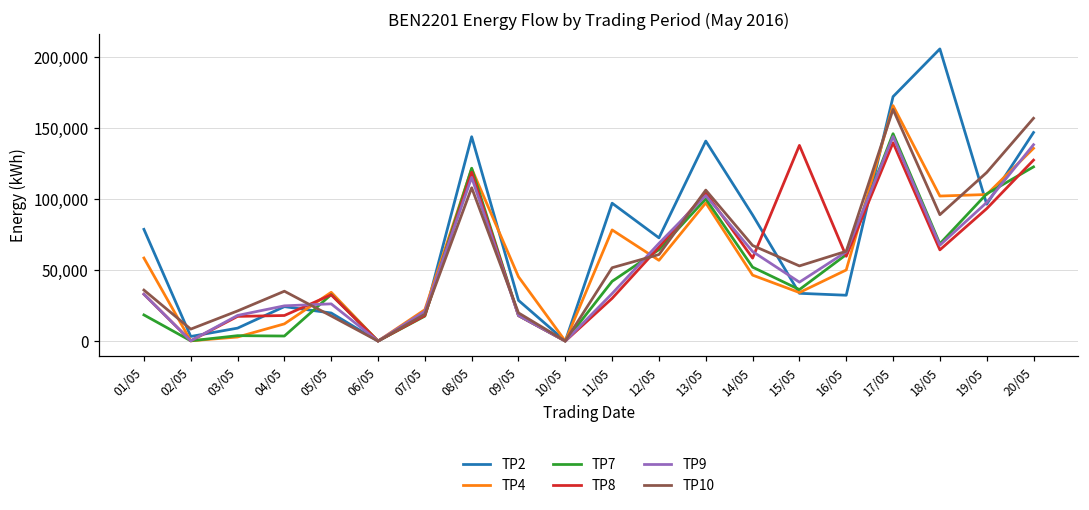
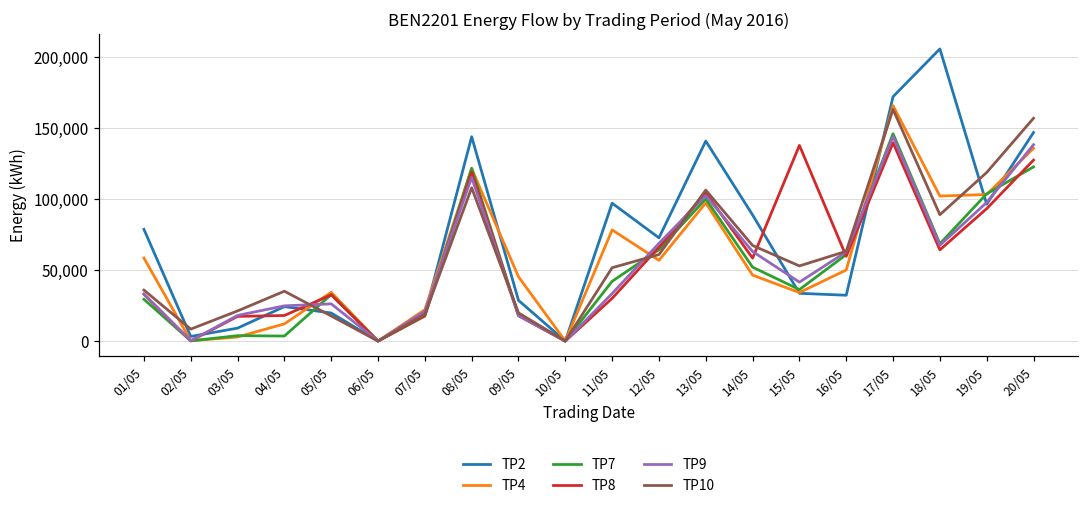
TP7, 01/05: 18,000 -> 29,000
